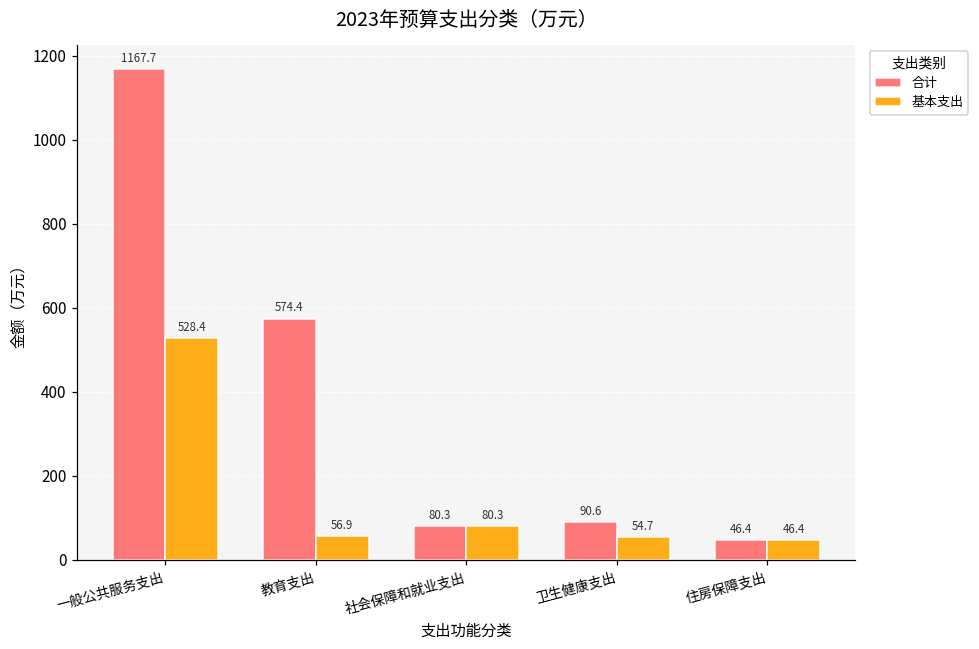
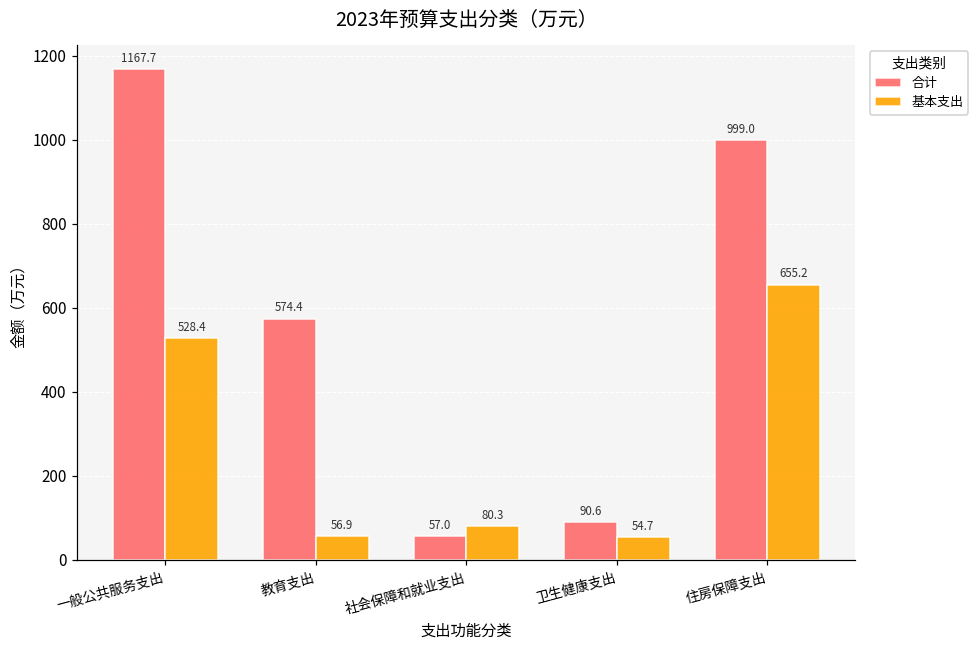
合计, 社会保障和就业支出: 80.3 -> 57.0
合计, 住房保障支出: 46.4 -> 999.0
基本支出, 住房保障支出: 46.4 -> 655.2
